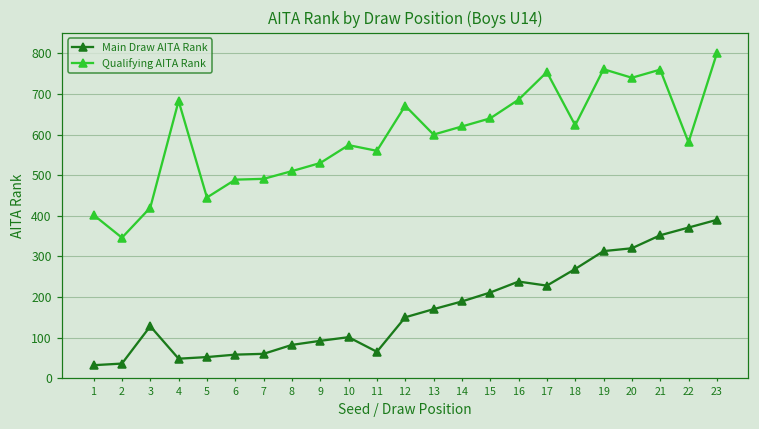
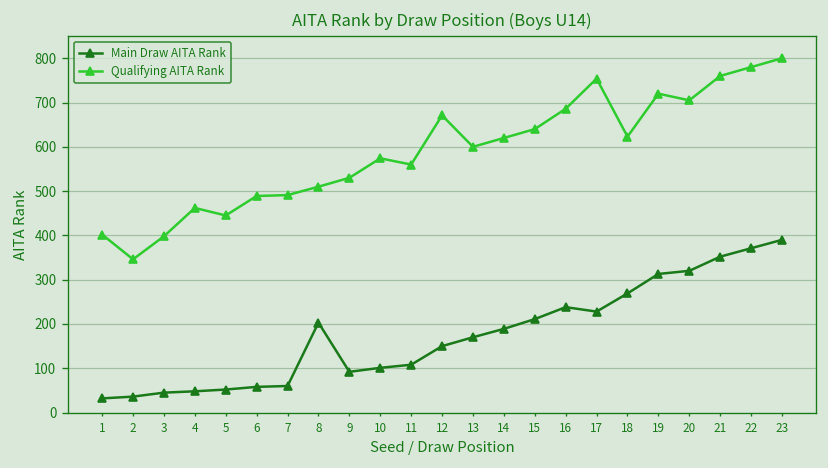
Main Draw AITA Rank, 3: 130 -> 50
Qualifying AITA Rank, 3: 420 -> 400
Qualifying AITA Rank, 4: 680 -> 460
Main Draw AITA Rank, 8: 80 -> 200
Main Draw AITA Rank, 11: 70 -> 110
Qualifying AITA Rank, 19: 760 -> 720
Qualifying AITA Rank, 20: 740 -> 710
Qualifying AITA Rank, 22: 580 -> 780
